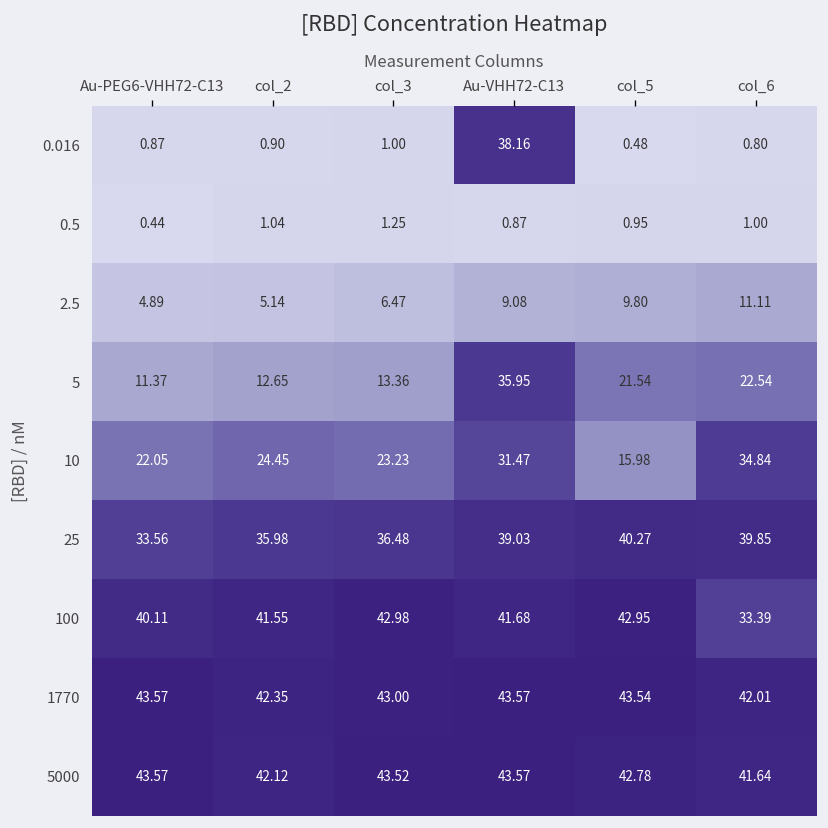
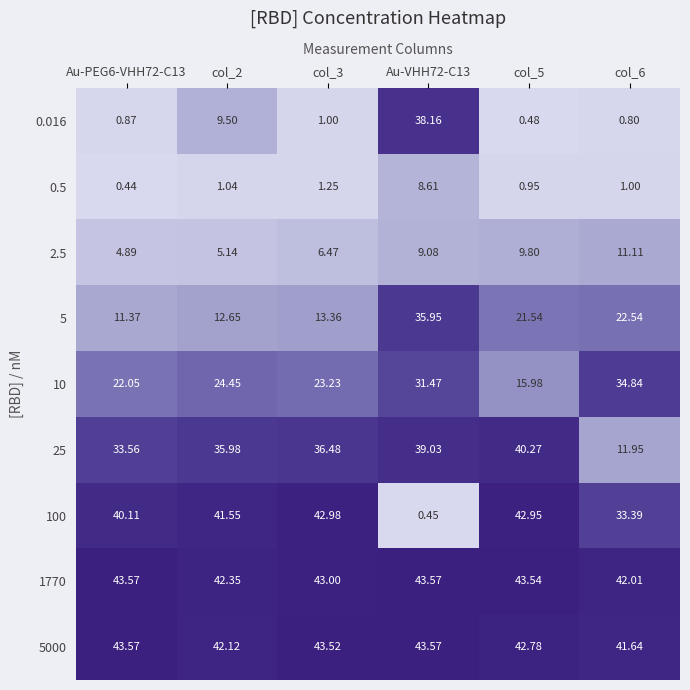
0.016, col_2: 0.90 -> 9.50
0.5, Au-VHH72-C13: 0.87 -> 8.61
25, col_6: 39.85 -> 11.95
100, Au-VHH72-C13: 41.68 -> 0.45
